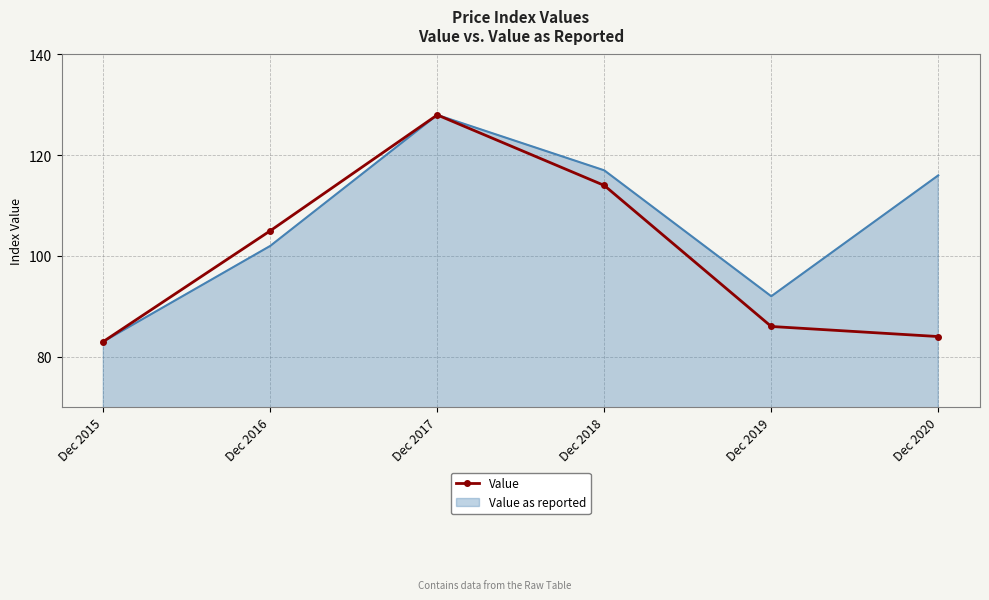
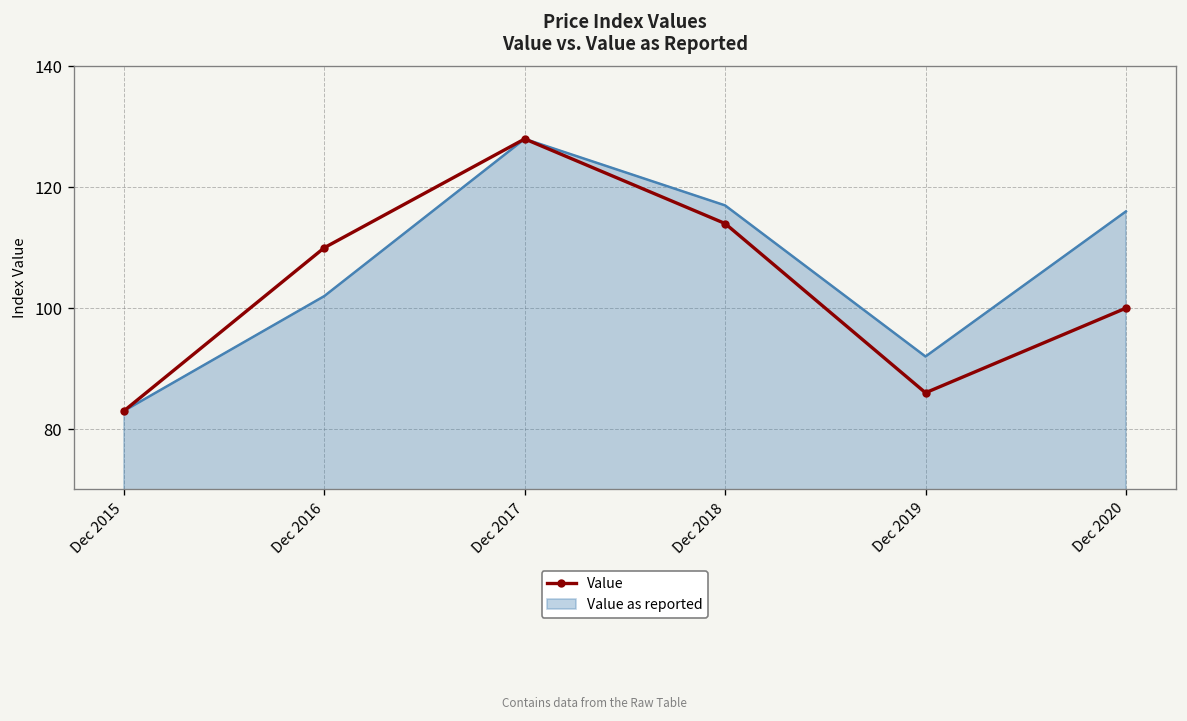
Value, Dec 2016: 105 -> 110
Value, Dec 2020: 84 -> 100
